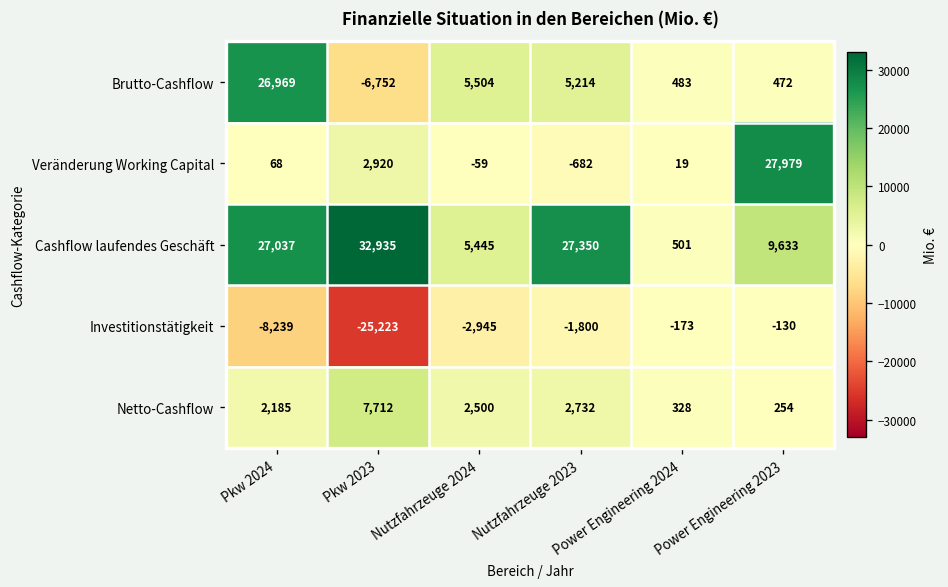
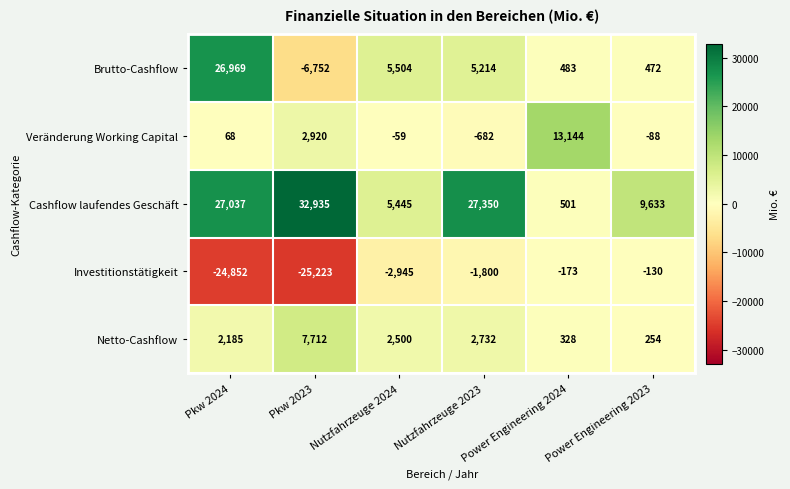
Veränderung Working Capital, Power Engineering 2024: 19 -> 13,144
Veränderung Working Capital, Power Engineering 2023: 27,979 -> -88
Investitionstätigkeit, Pkw 2024: -8,239 -> -24,852
